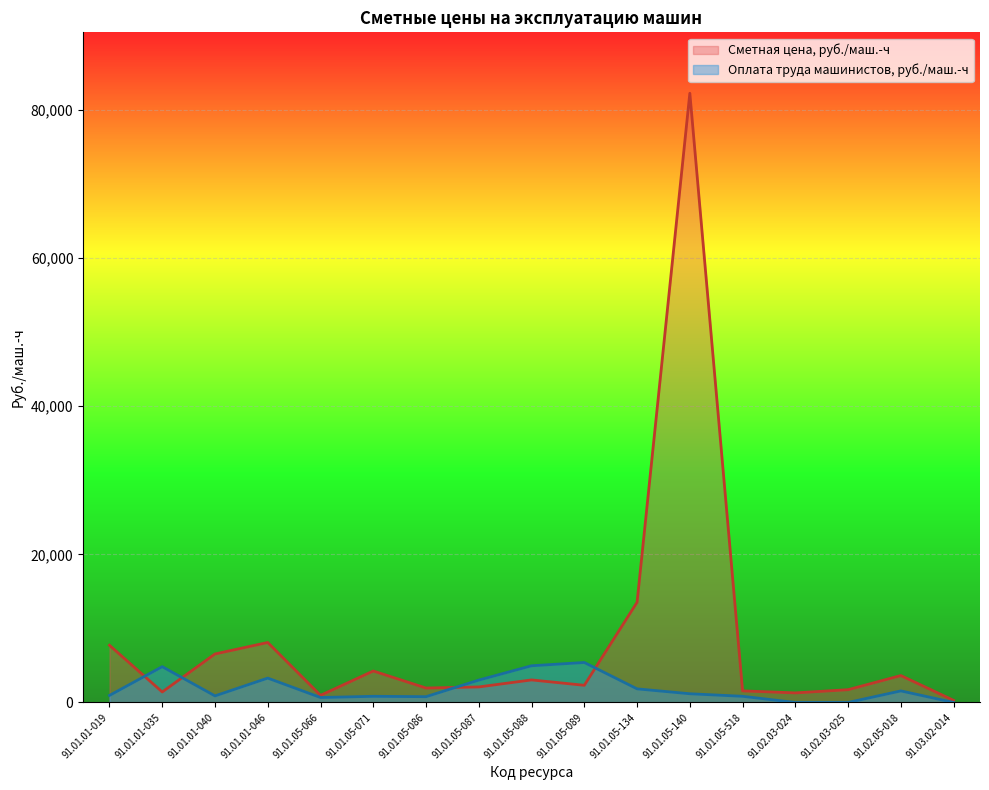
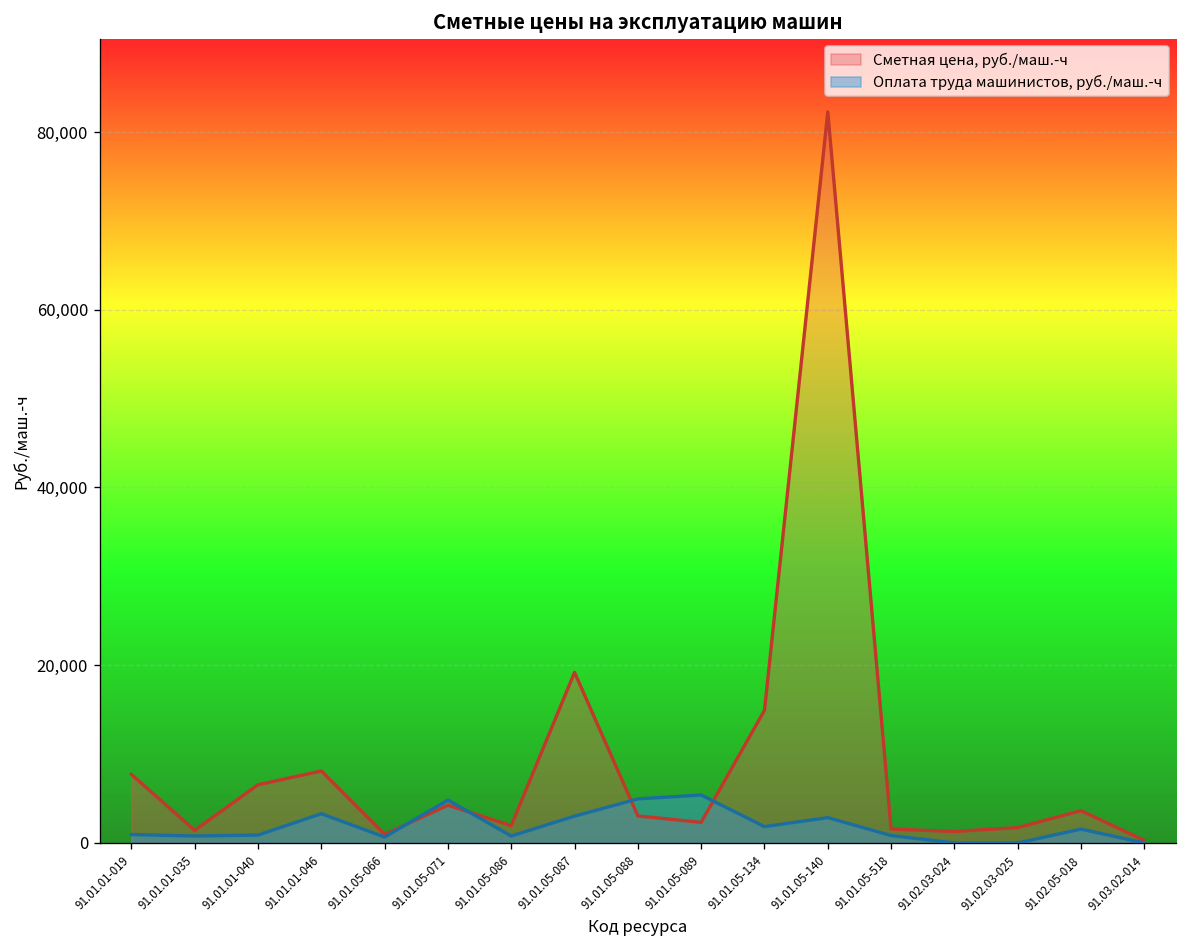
Оплата труда машинистов, руб./маш.-ч, 91.01.01-035: 5,000 -> 1,000
Оплата труда машинистов, руб./маш.-ч, 91.01.05-071: 1,000 -> 5,000
Сметная цена, руб./маш.-ч, 91.01.05-087: 2,000 -> 19,000
Сметная цена, руб./маш.-ч, 91.01.05-134: 14,000 -> 15,000
Оплата труда машинистов, руб./маш.-ч, 91.01.05-140: 1,000 -> 3,000
